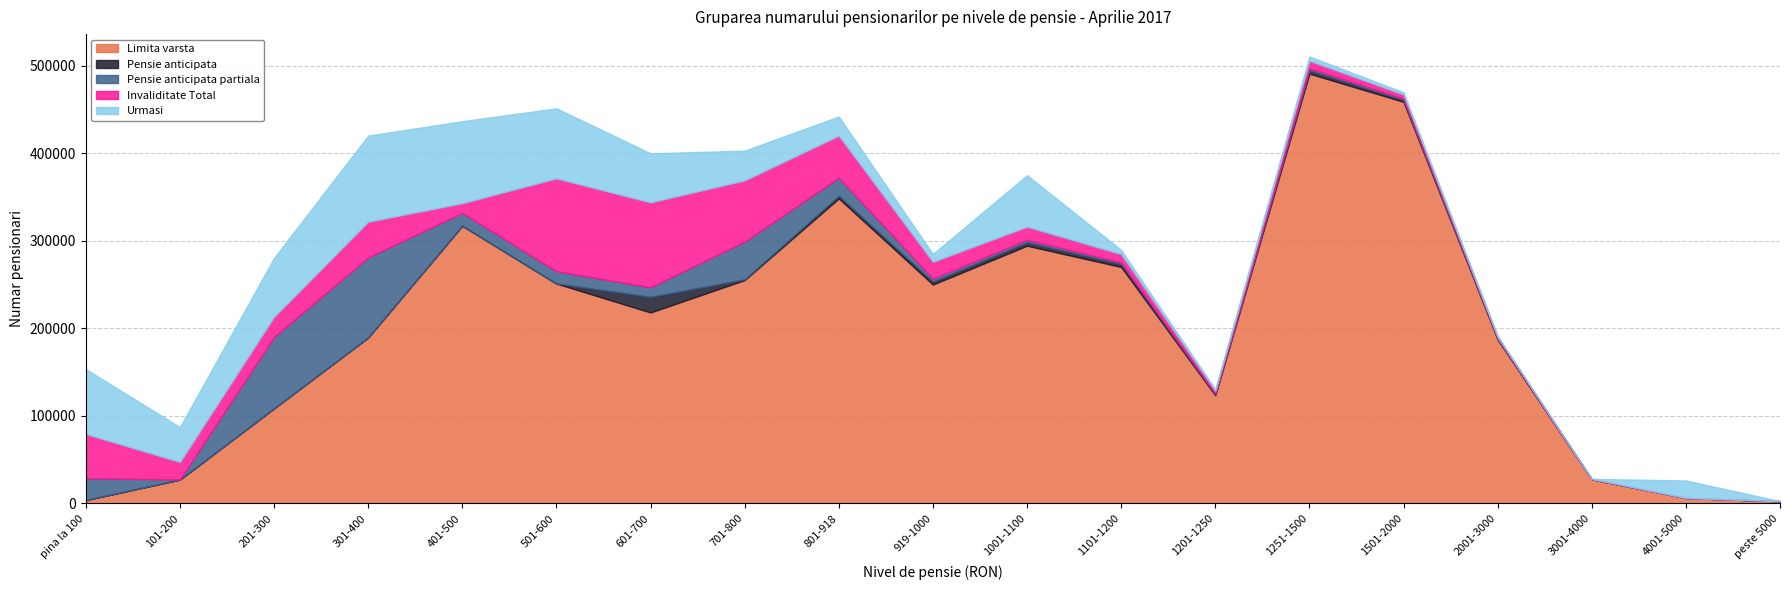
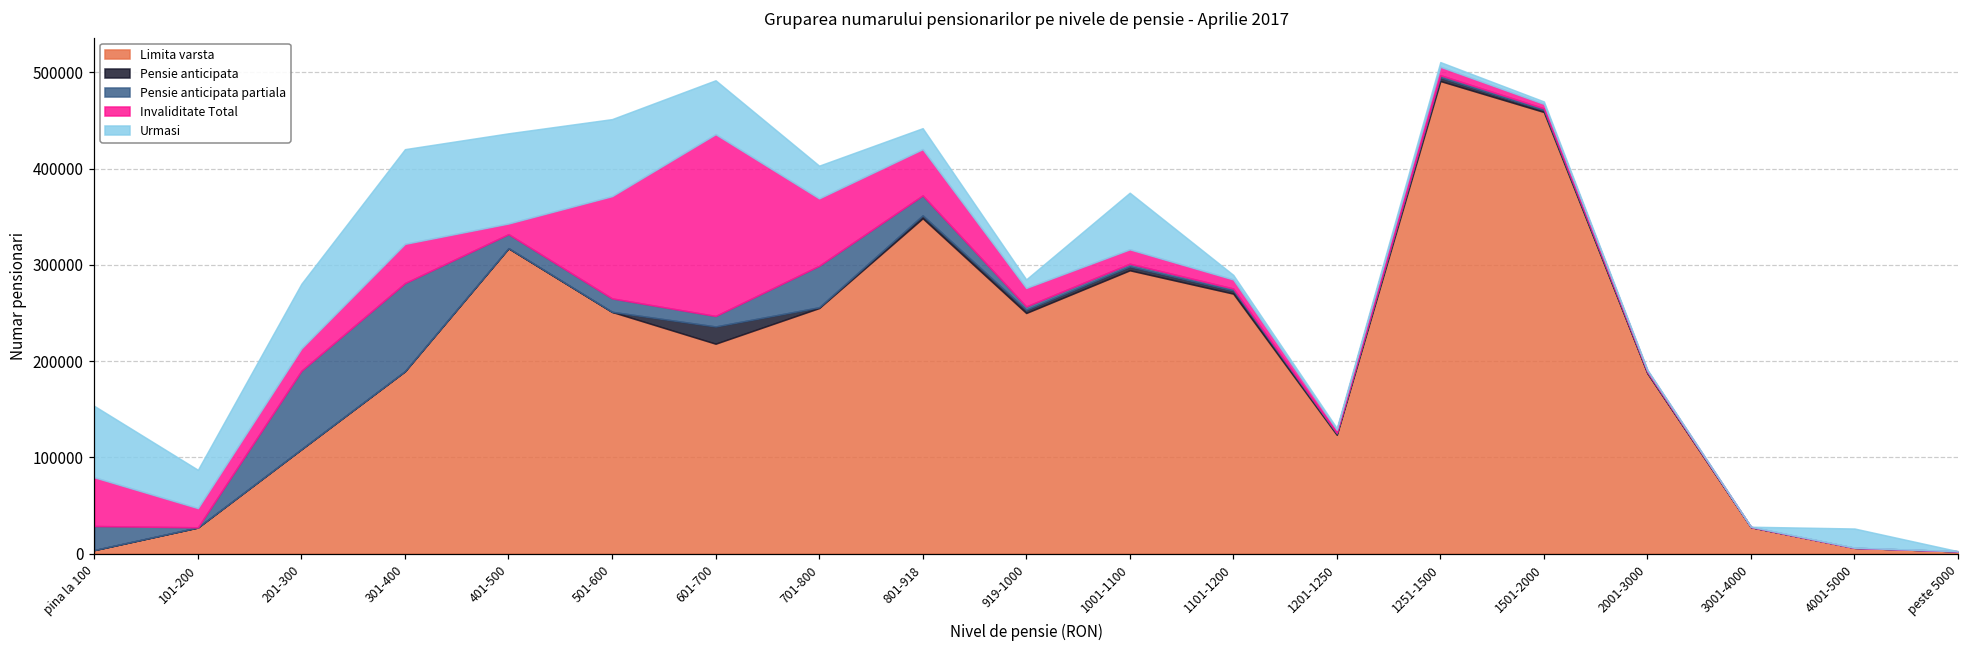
Invaliditate Total, 601-700: 100000 -> 190000
